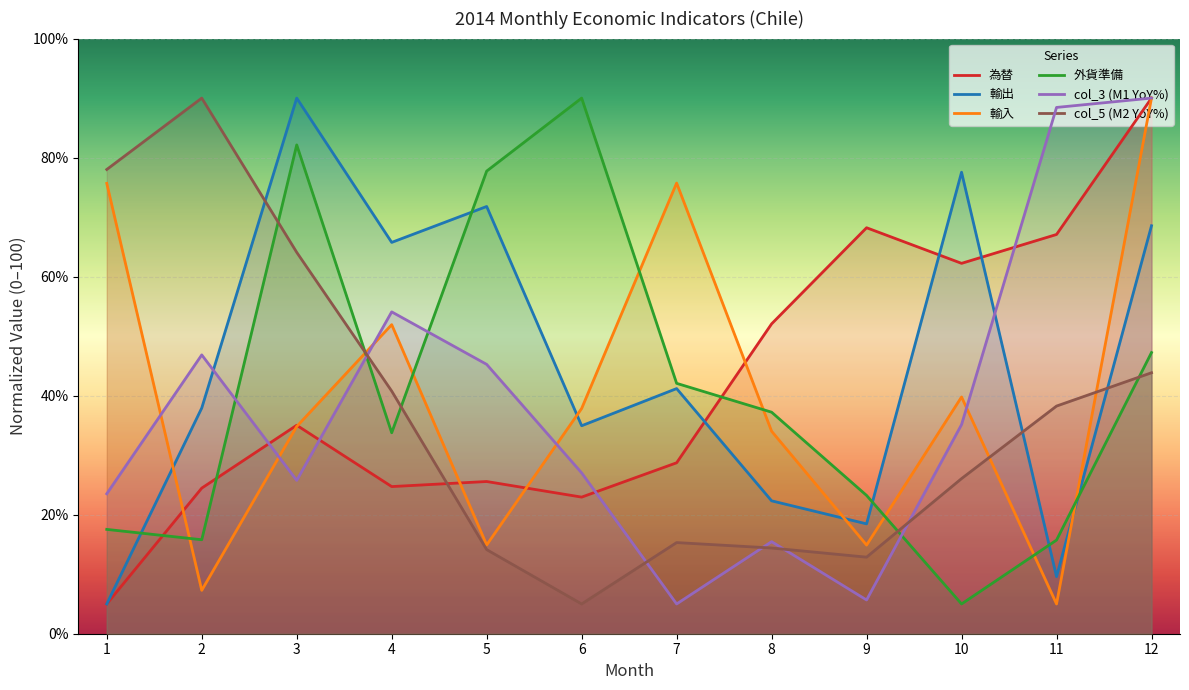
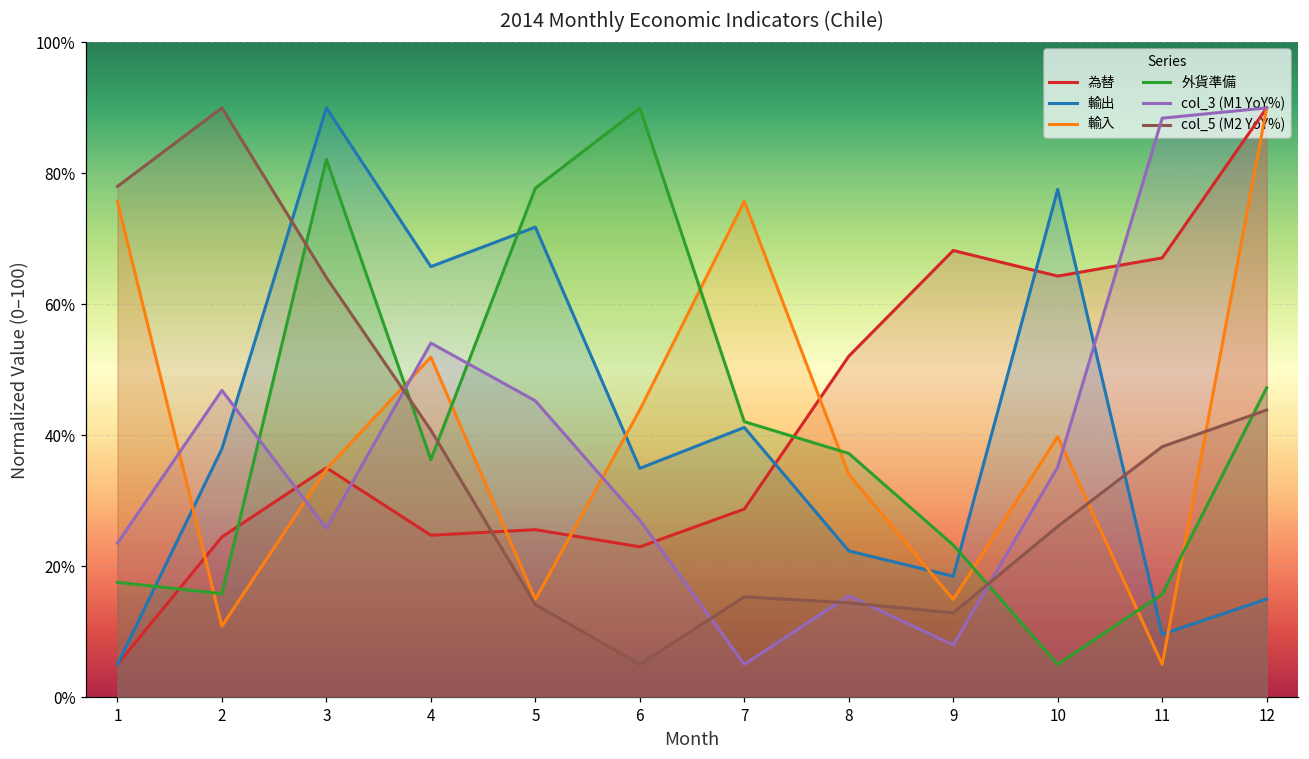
輸入, 2: 7% -> 11%
外貨準備, 4: 34% -> 36%
輸入, 6: 38% -> 44%
col_3 (M1 YoY%), 9: 6% -> 8%
為替, 10: 62% -> 64%
輸出, 12: 69% -> 15%
